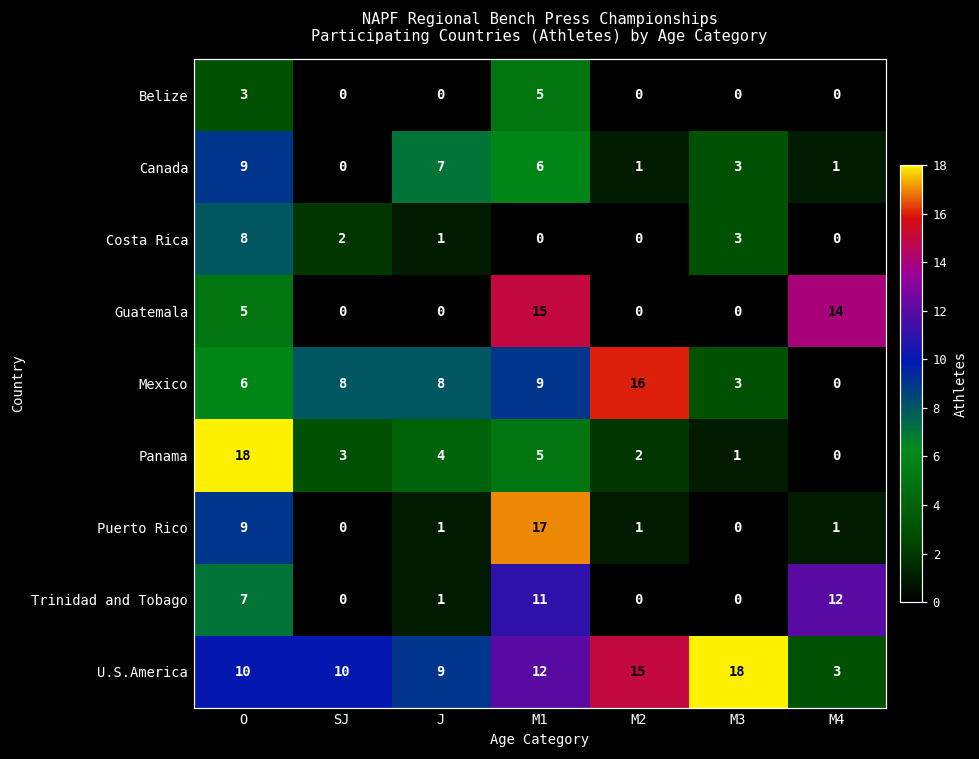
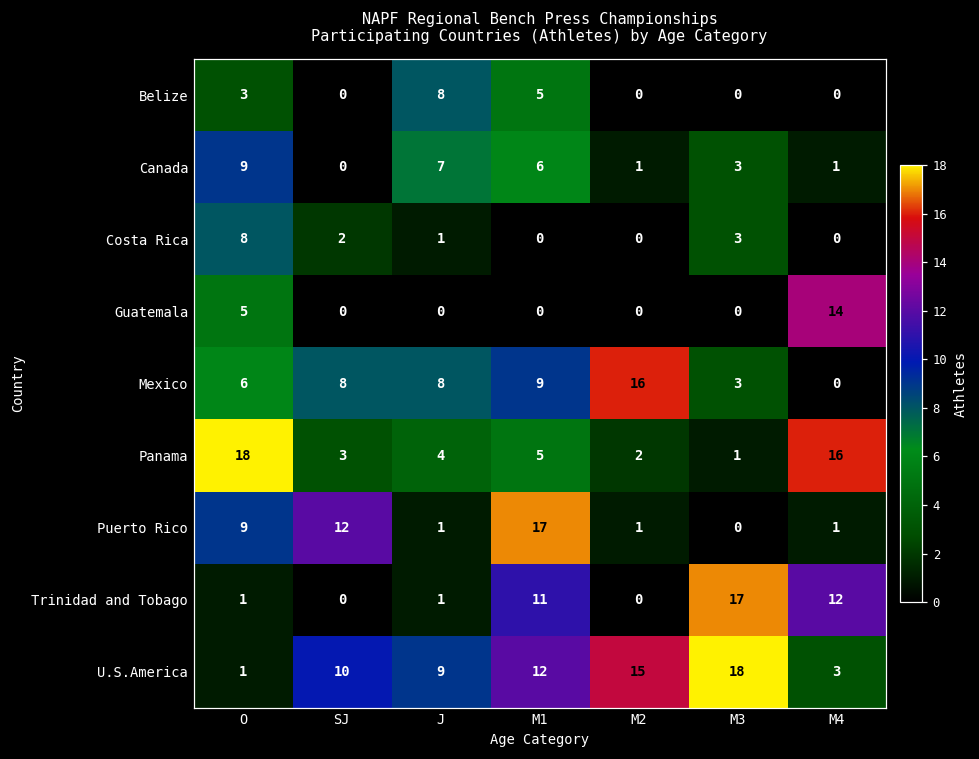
Belize, J: 0 -> 8
Guatemala, M1: 15 -> 0
Panama, M4: 0 -> 16
Puerto Rico, SJ: 0 -> 12
Trinidad and Tobago, O: 7 -> 1
Trinidad and Tobago, M3: 0 -> 17
U.S.America, O: 10 -> 1
